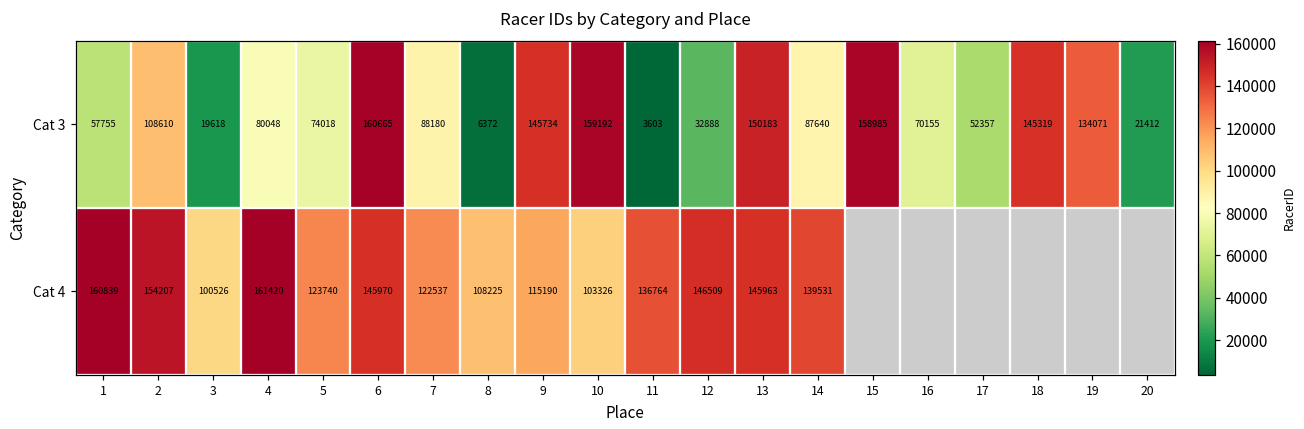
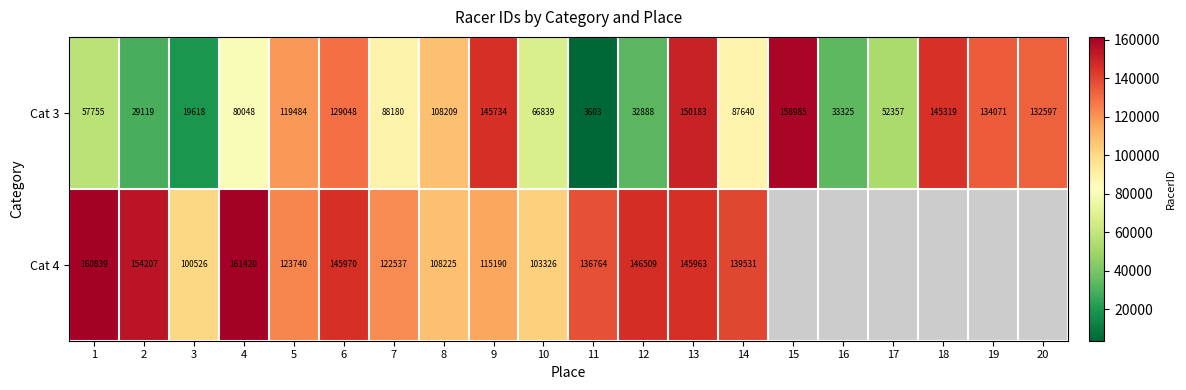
Cat 3, 2: 108610 -> 29119
Cat 3, 5: 74018 -> 119484
Cat 3, 6: 160665 -> 129048
Cat 3, 8: 6372 -> 108209
Cat 3, 10: 159192 -> 66839
Cat 3, 16: 70155 -> 33325
Cat 3, 20: 21412 -> 132597
